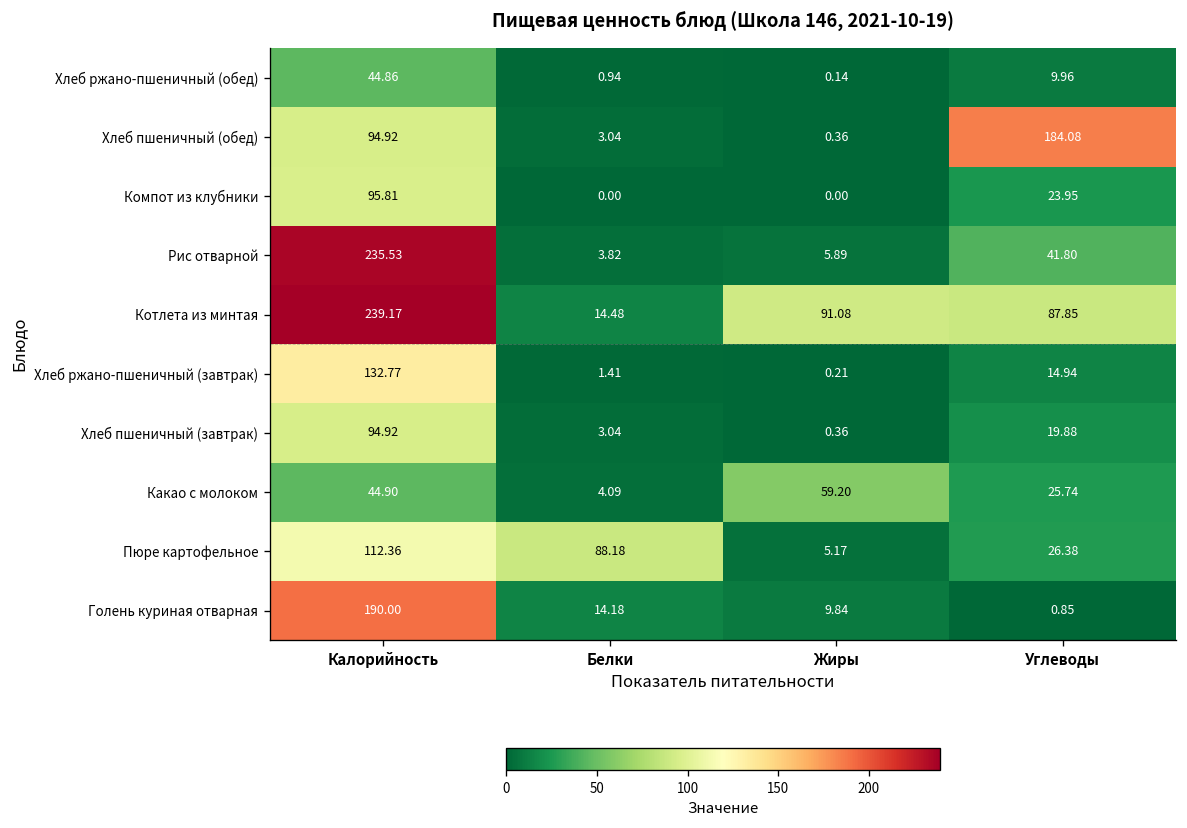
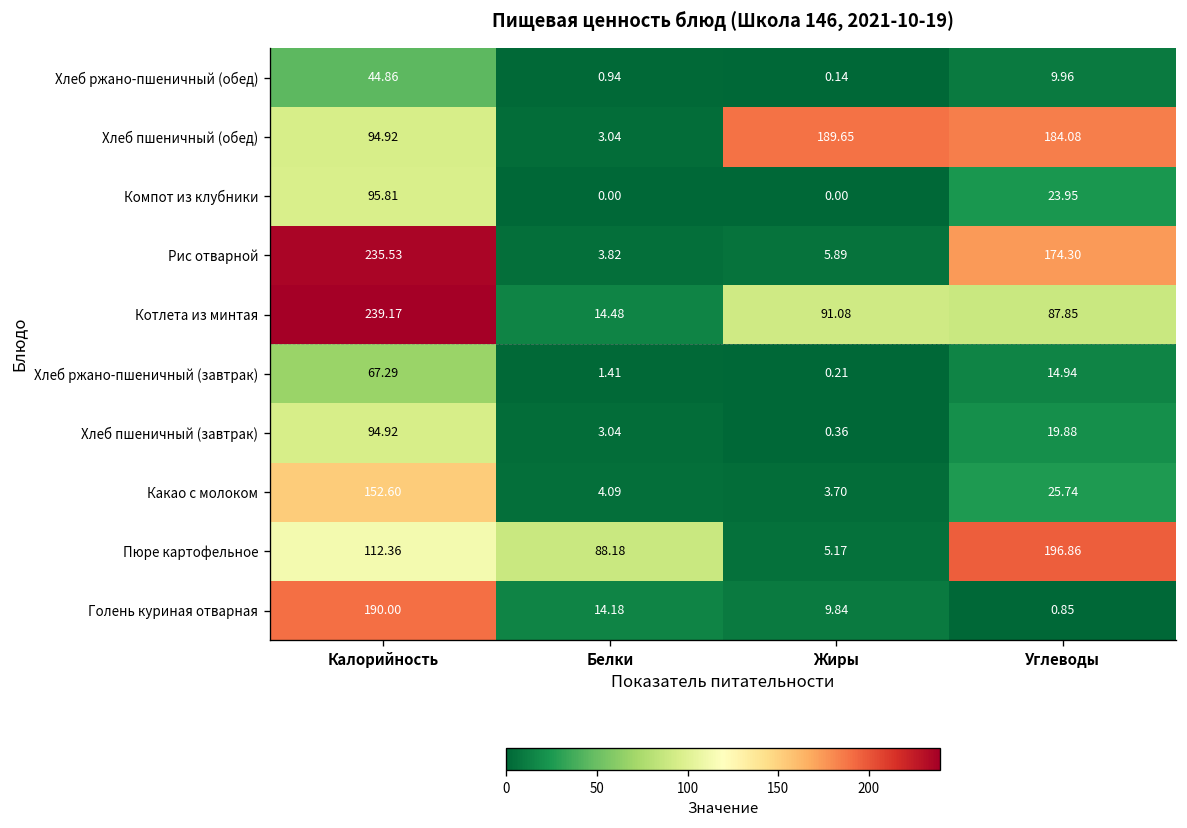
Хлеб пшеничный (обед), Жиры: 0.36 -> 189.65
Рис отварной, Углеводы: 41.80 -> 174.30
Хлеб ржано-пшеничный (завтрак), Калорийность: 132.77 -> 67.29
Какао с молоком, Калорийность: 44.90 -> 152.60
Какао с молоком, Жиры: 59.20 -> 3.70
Пюре картофельное, Углеводы: 26.38 -> 196.86
